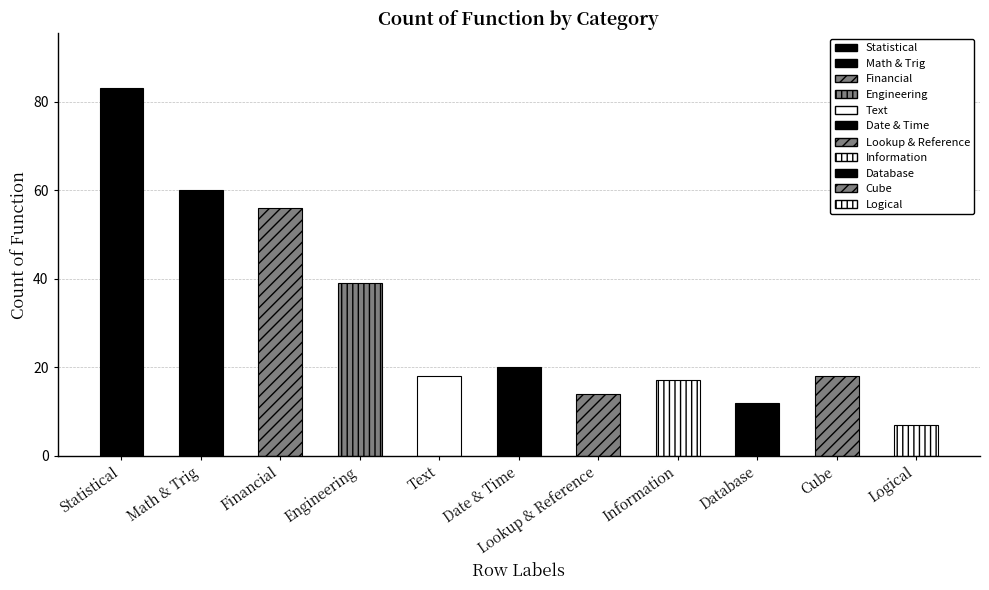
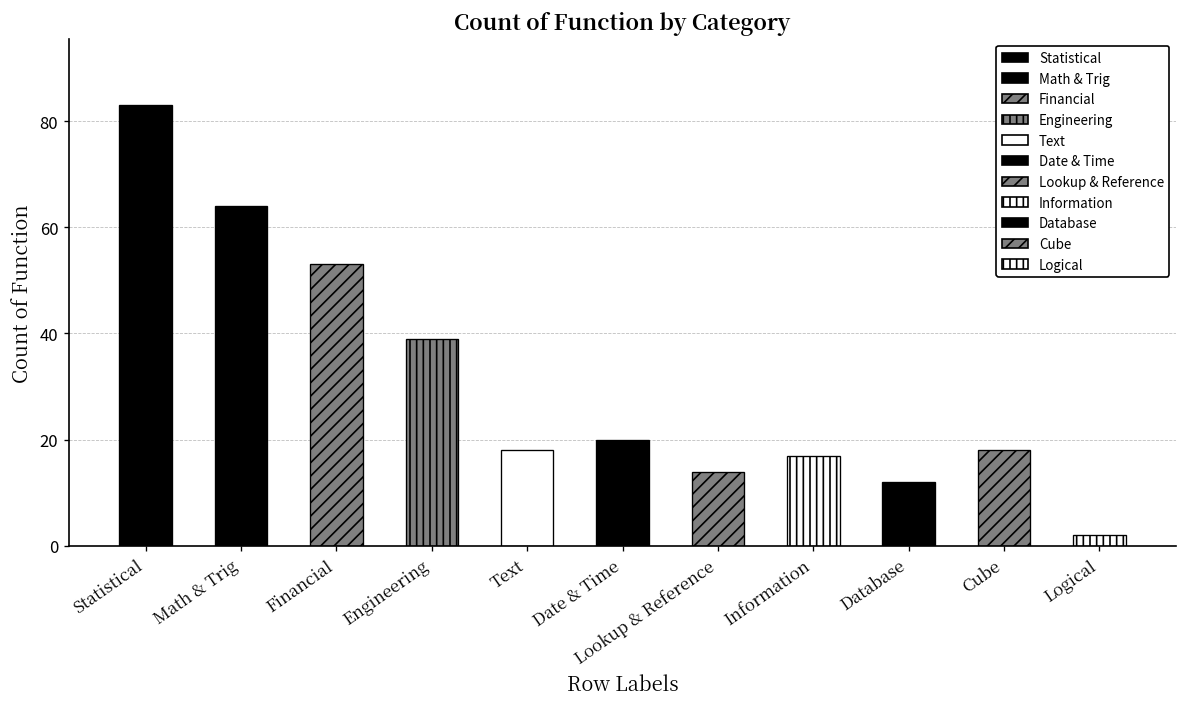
Math & Trig: 60 -> 64
Financial: 56 -> 53
Logical: 7 -> 2
